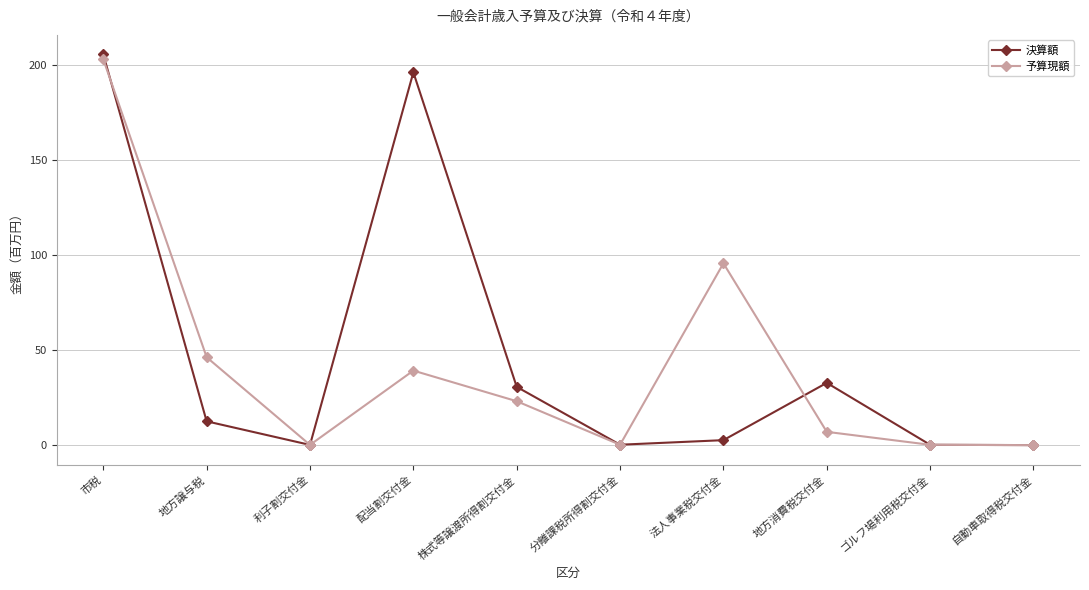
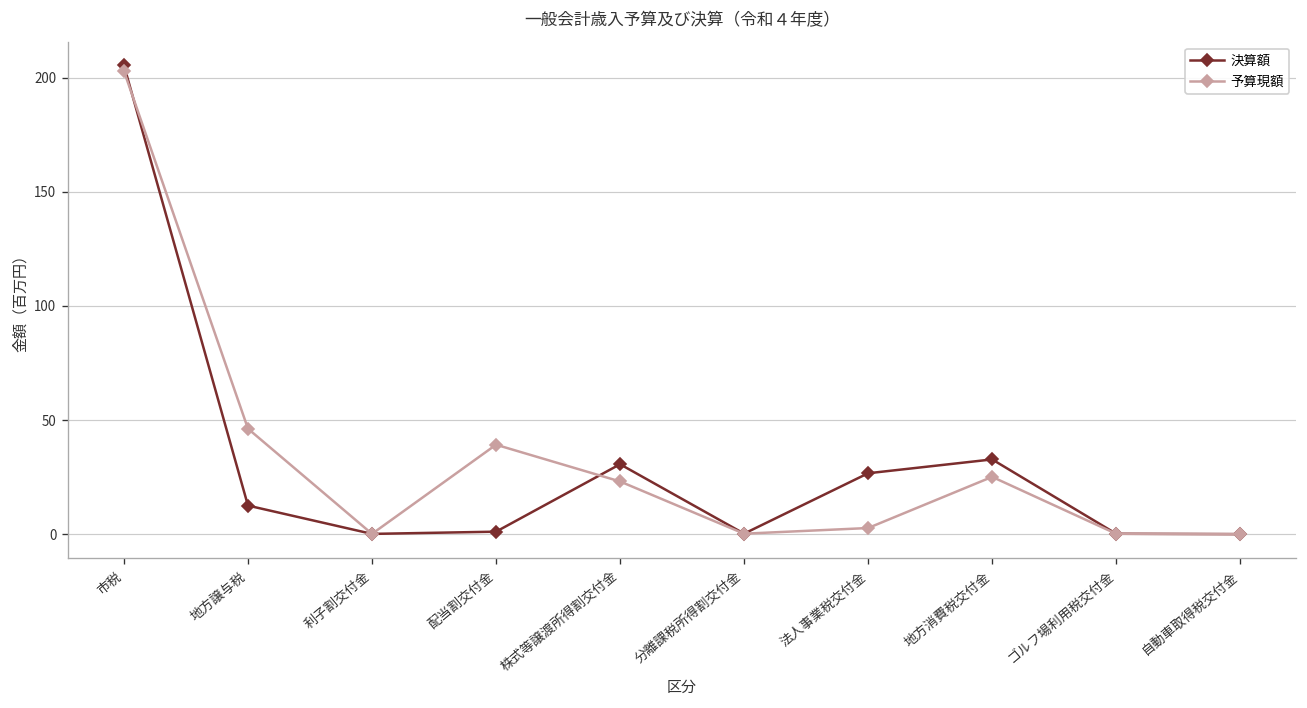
決算額, 配当割交付金: 196 -> 1
決算額, 法人事業税交付金: 3 -> 27
予算現額, 法人事業税交付金: 96 -> 3
予算現額, 地方消費税交付金: 7 -> 25
